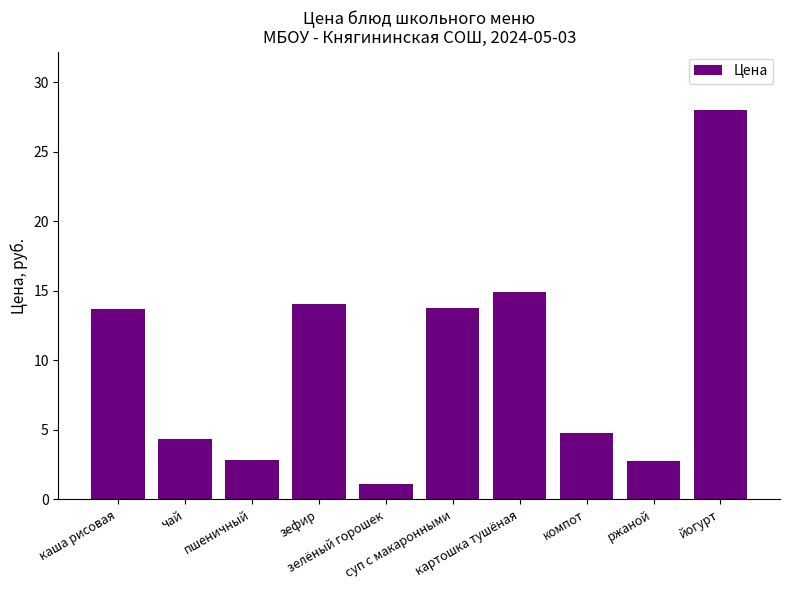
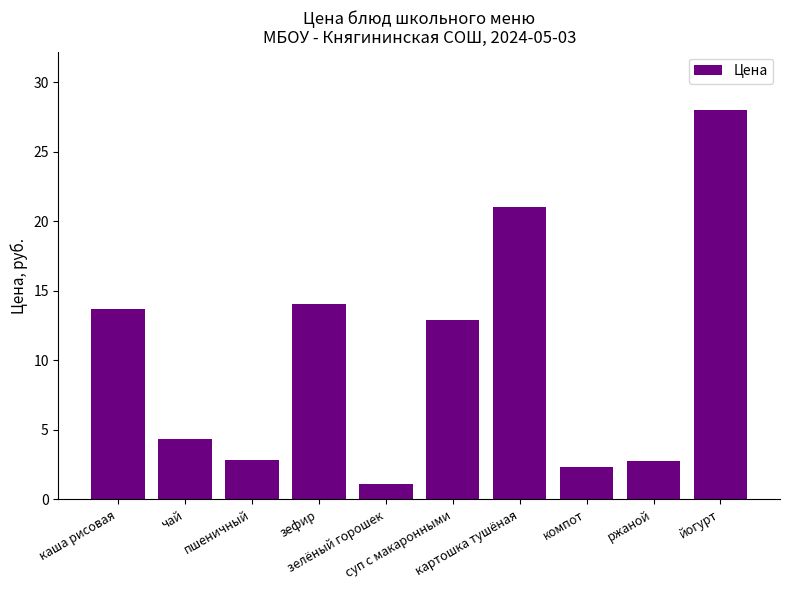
суп с макаронными: 13.8 -> 12.9
картошка тушёная: 14.9 -> 21.0
компот: 4.8 -> 2.3
